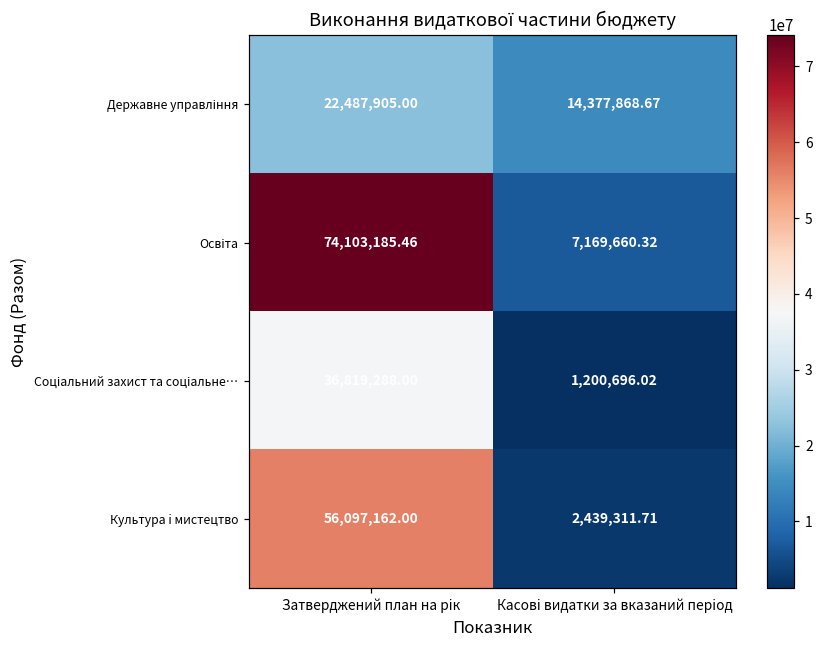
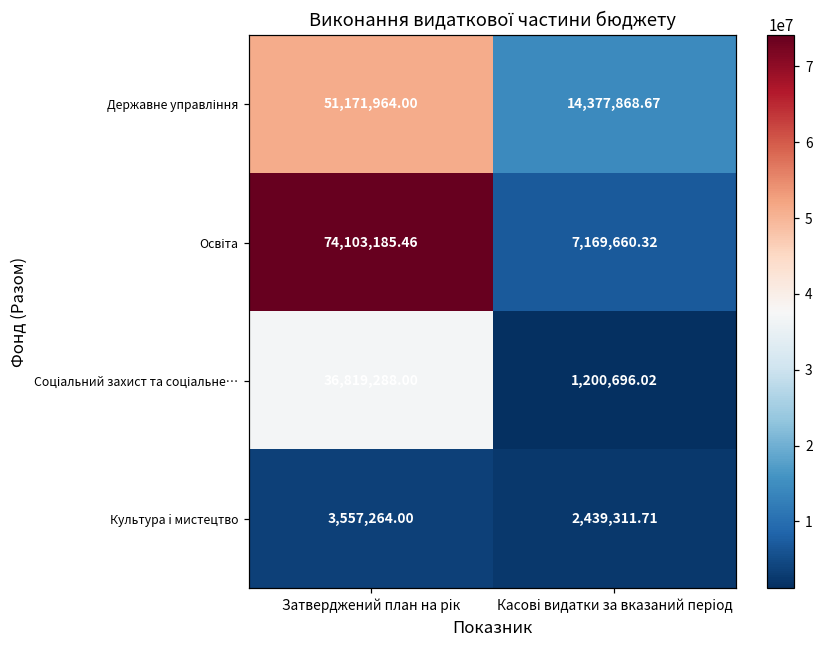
Державне управління, Затверджений план на рік: 22,487,905.00 -> 51,171,964.00
Культура i мистецтво, Затверджений план на рік: 56,097,162.00 -> 3,557,264.00
